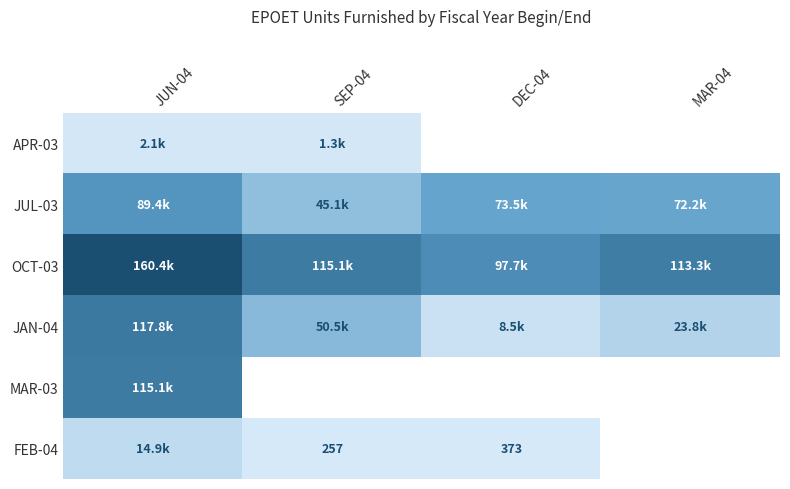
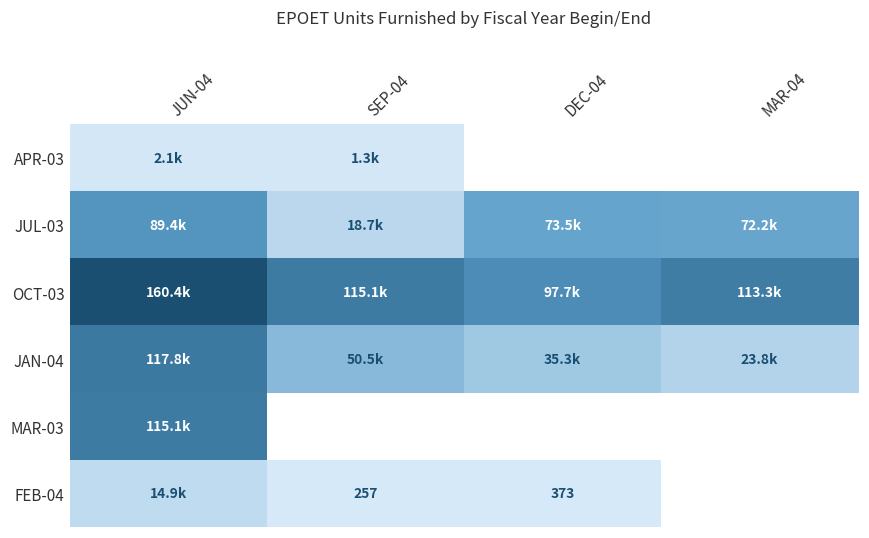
JUL-03, SEP-04: 45.1k -> 18.7k
JAN-04, DEC-04: 8.5k -> 35.3k
